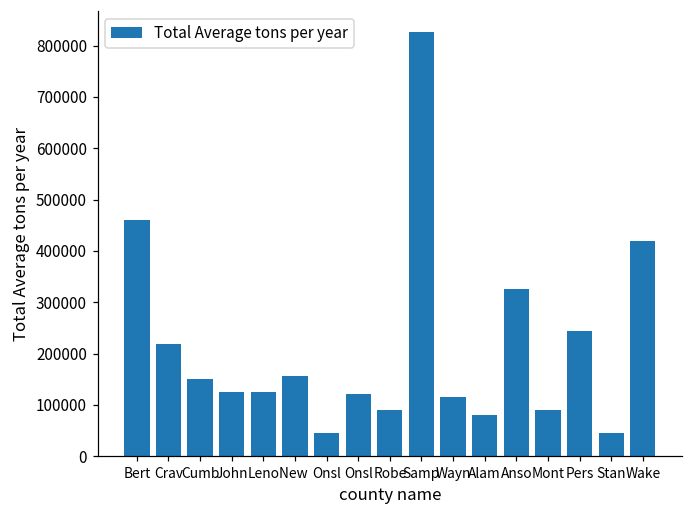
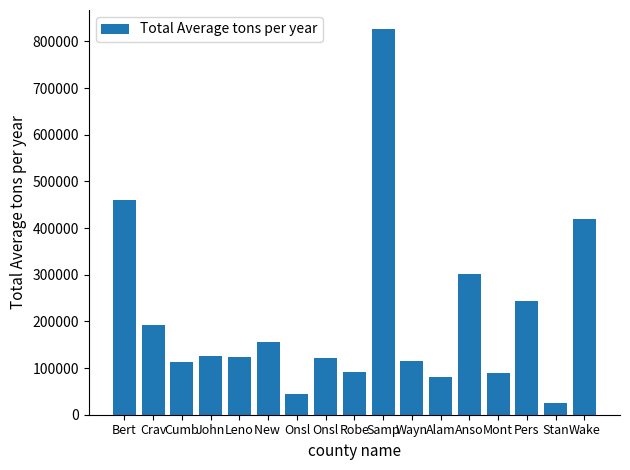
Crav: 220000 -> 190000
Cumb: 150000 -> 110000
Anso: 330000 -> 300000
Stan: 50000 -> 30000
